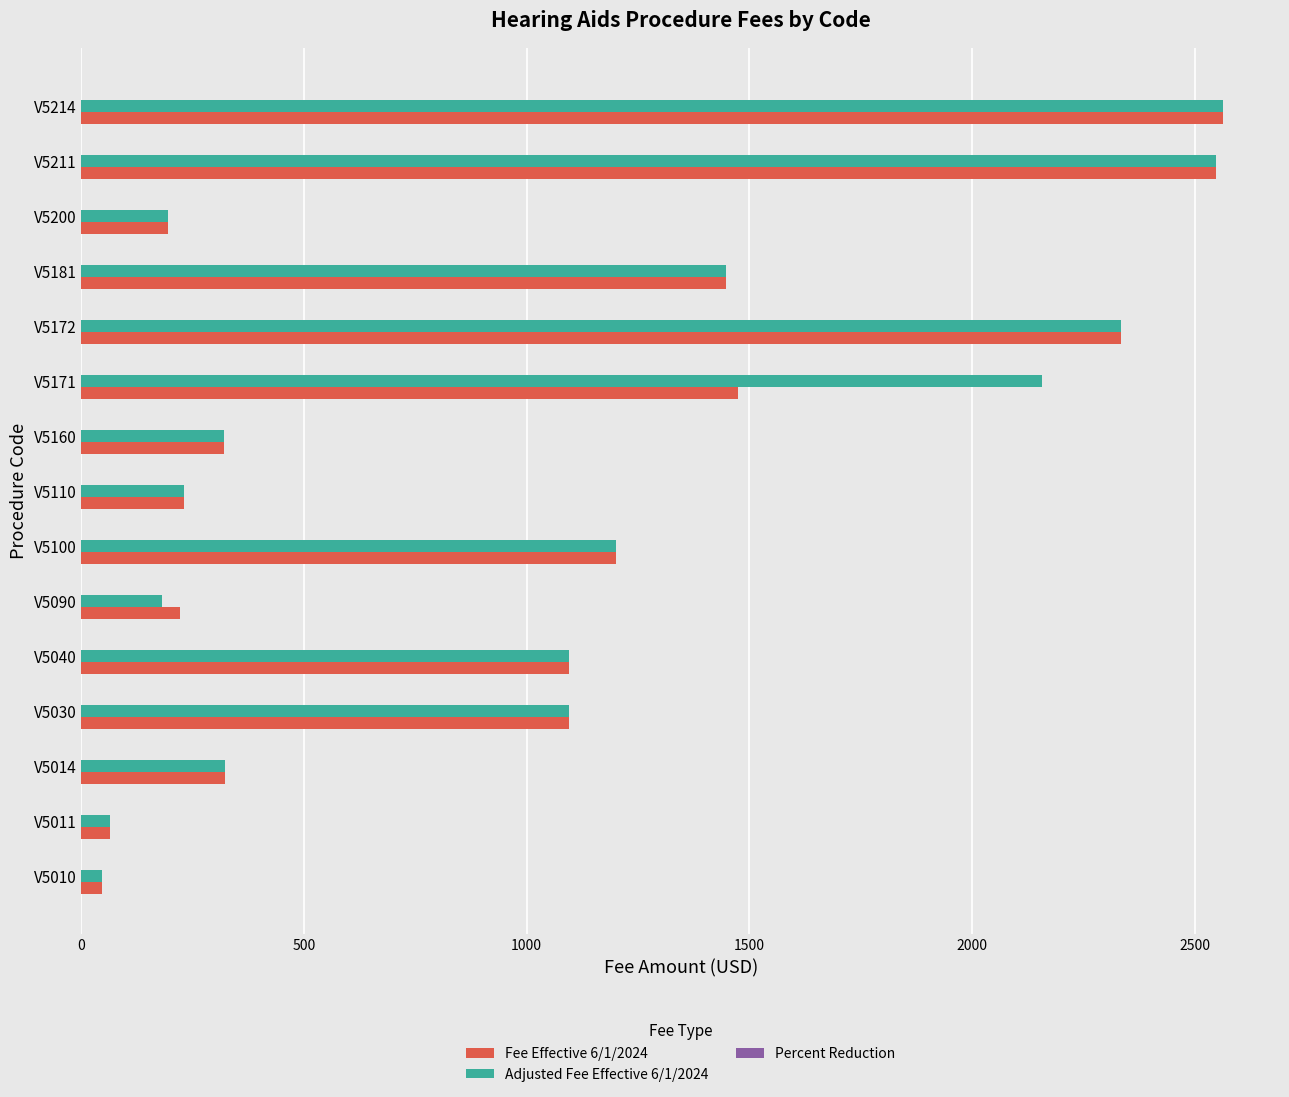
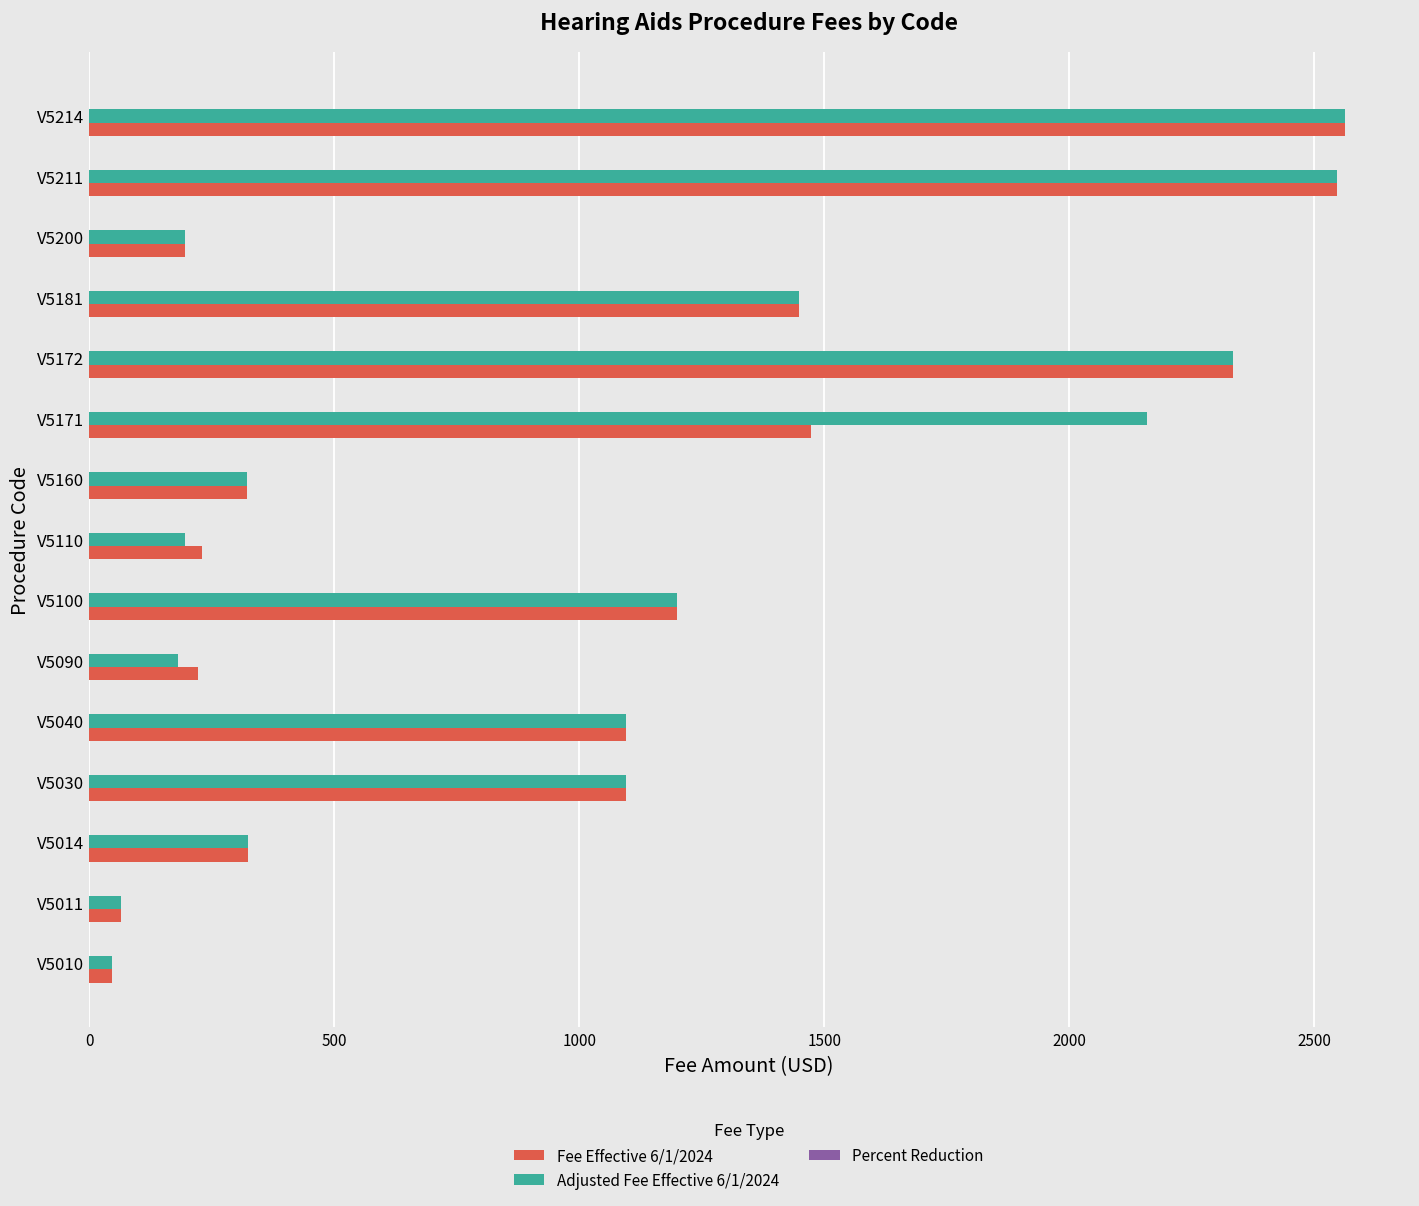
Adjusted Fee Effective 6/1/2024, V5110: 230 -> 200
